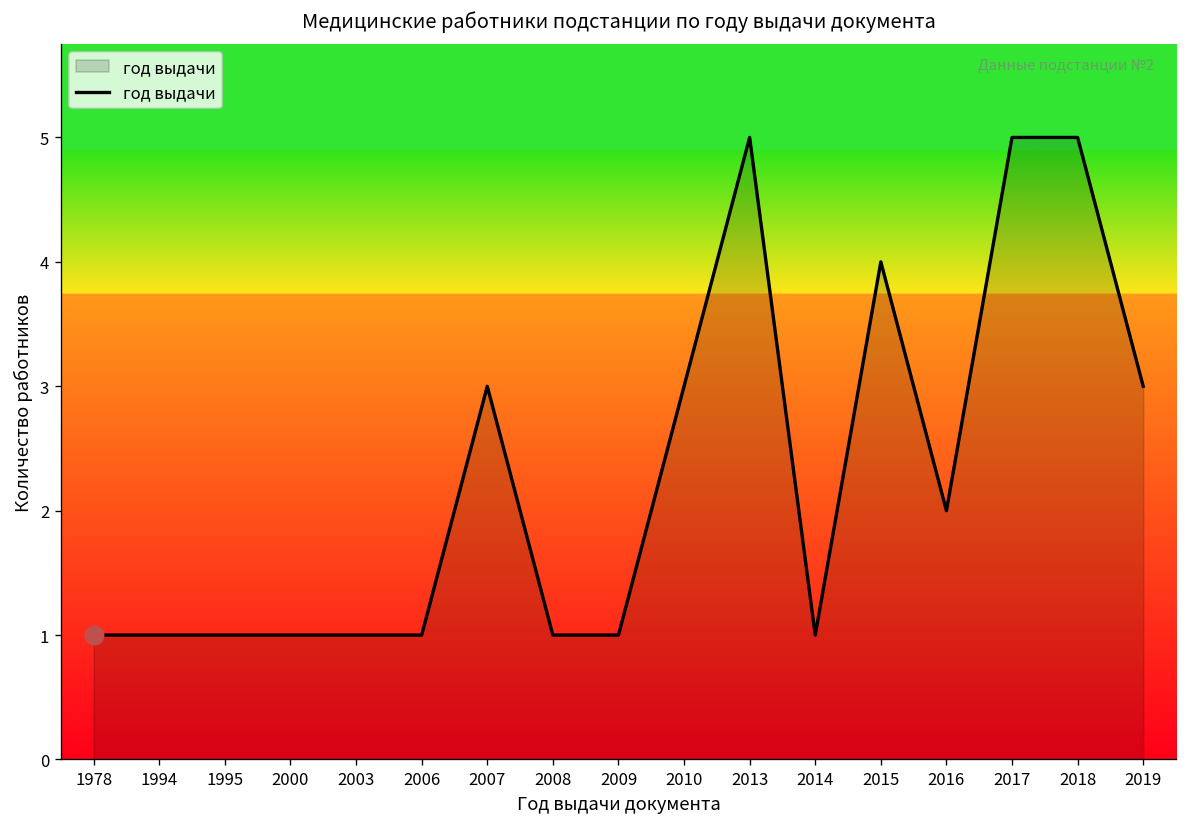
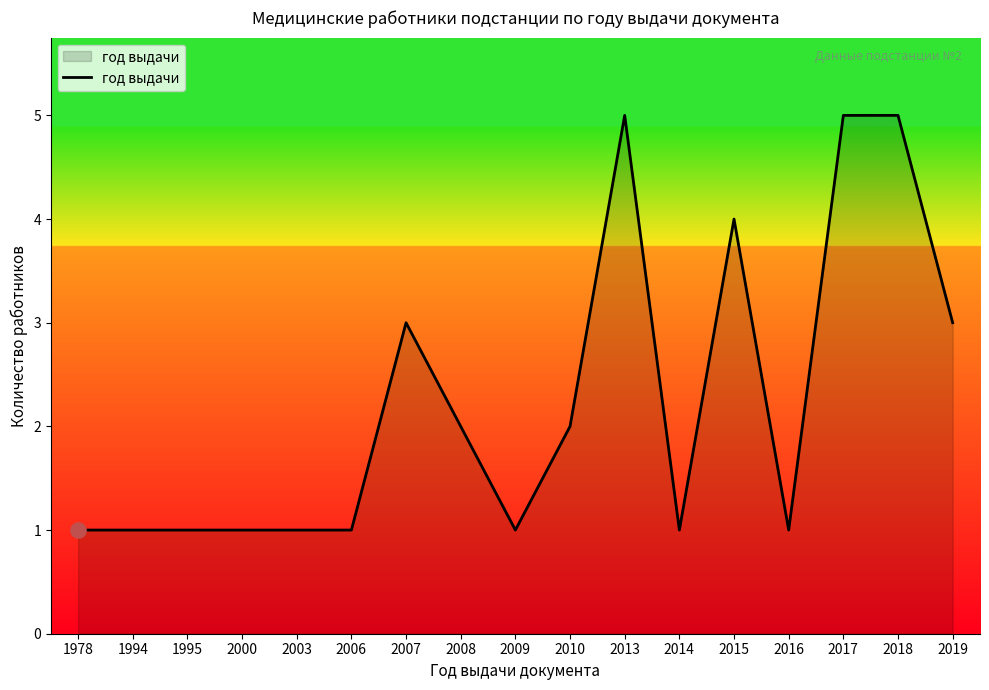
год выдачи, 2008: 1 -> 2
год выдачи, 2010: 3 -> 2
год выдачи, 2016: 2 -> 1
